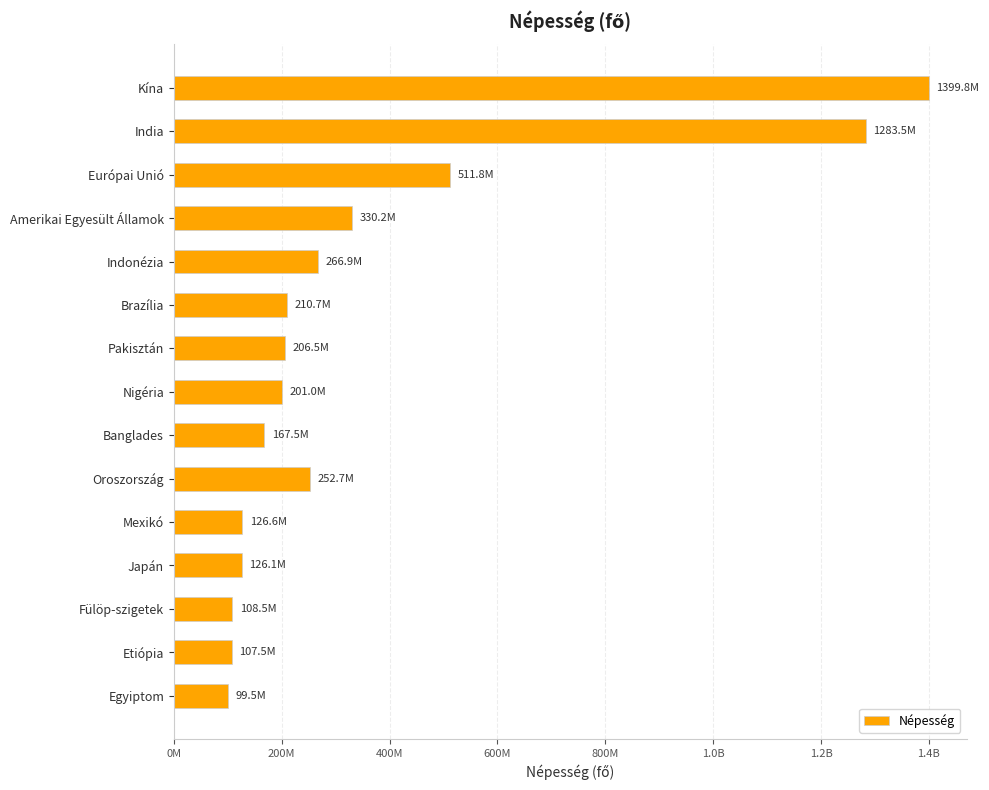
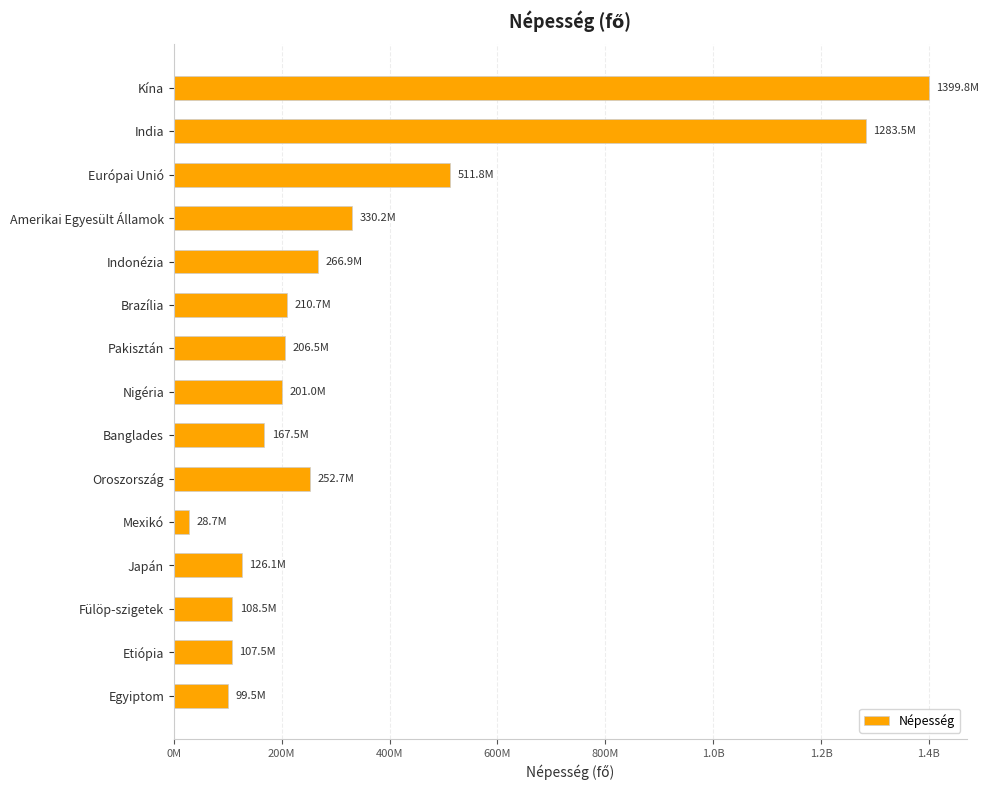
Mexikó: 126.6M -> 28.7M
